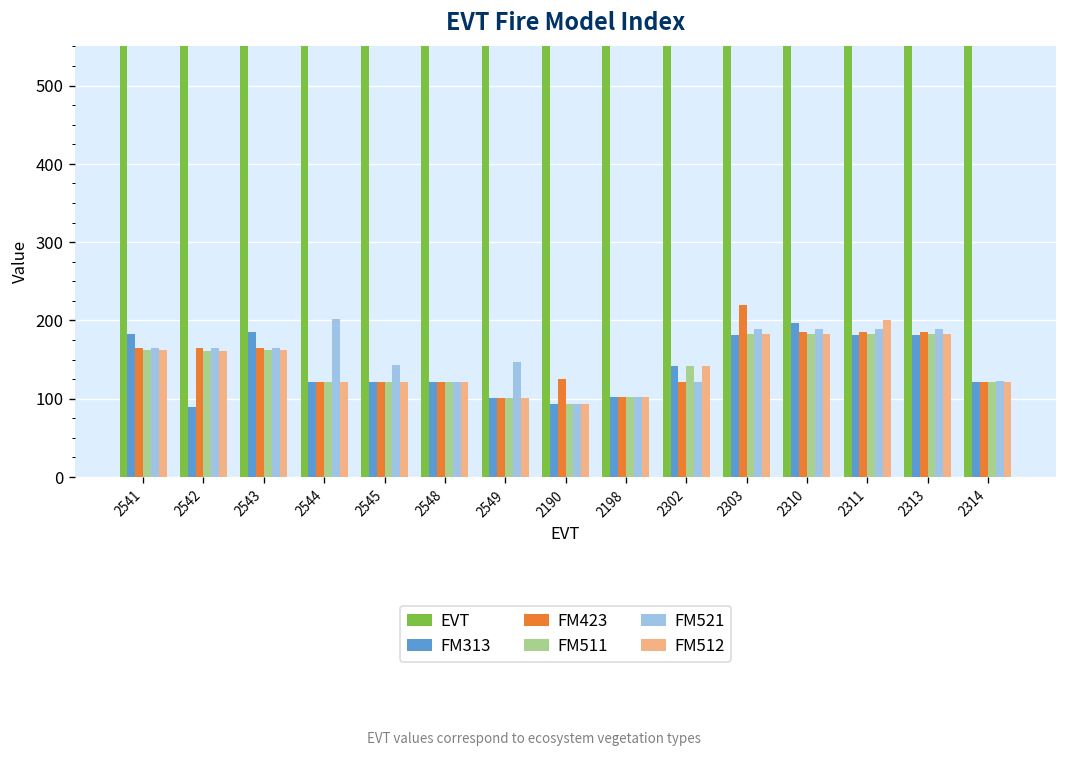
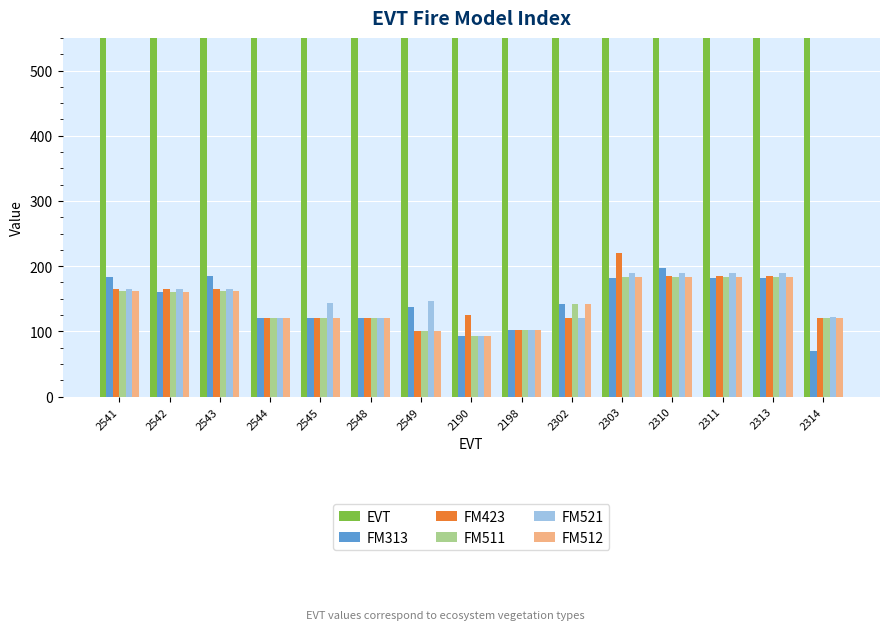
FM313, 2542: 90 -> 160
FM521, 2544: 200 -> 120
FM313, 2549: 100 -> 140
FM512, 2311: 200 -> 180
FM313, 2314: 120 -> 70
